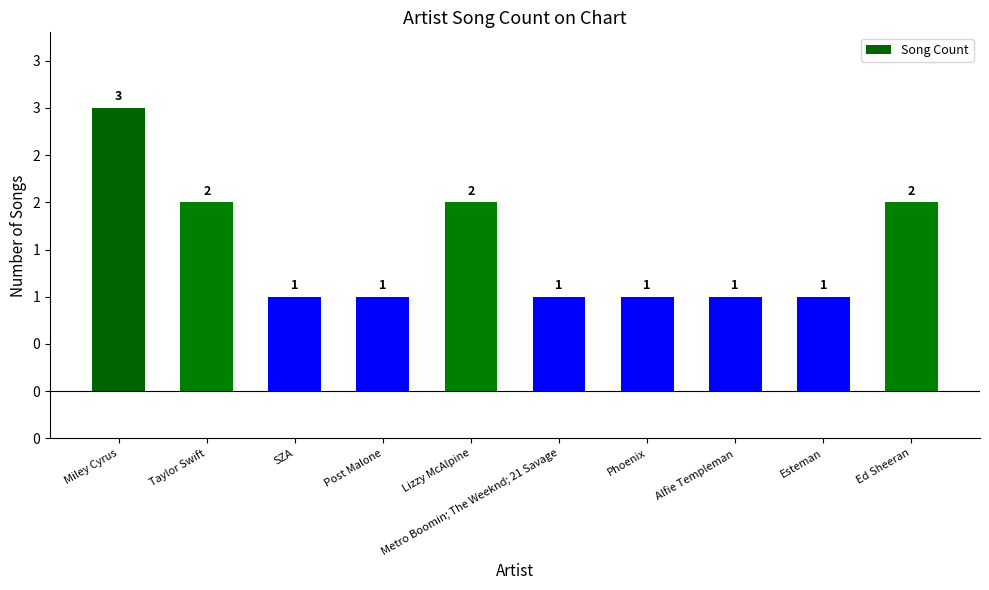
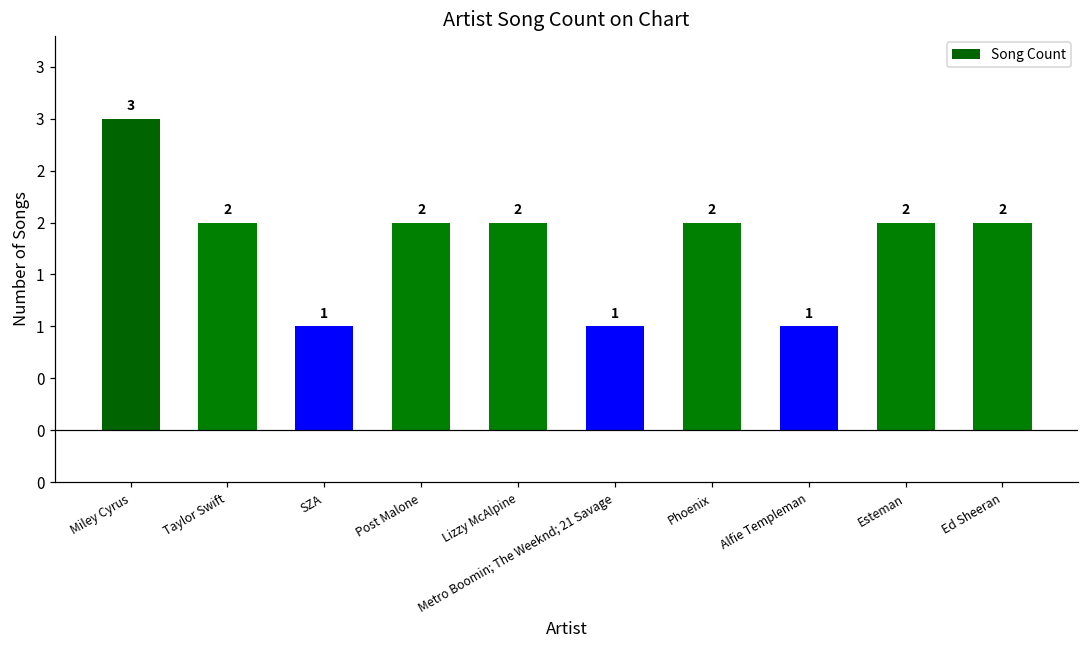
Post Malone: 1 -> 2
Phoenix: 1 -> 2
Esteman: 1 -> 2
